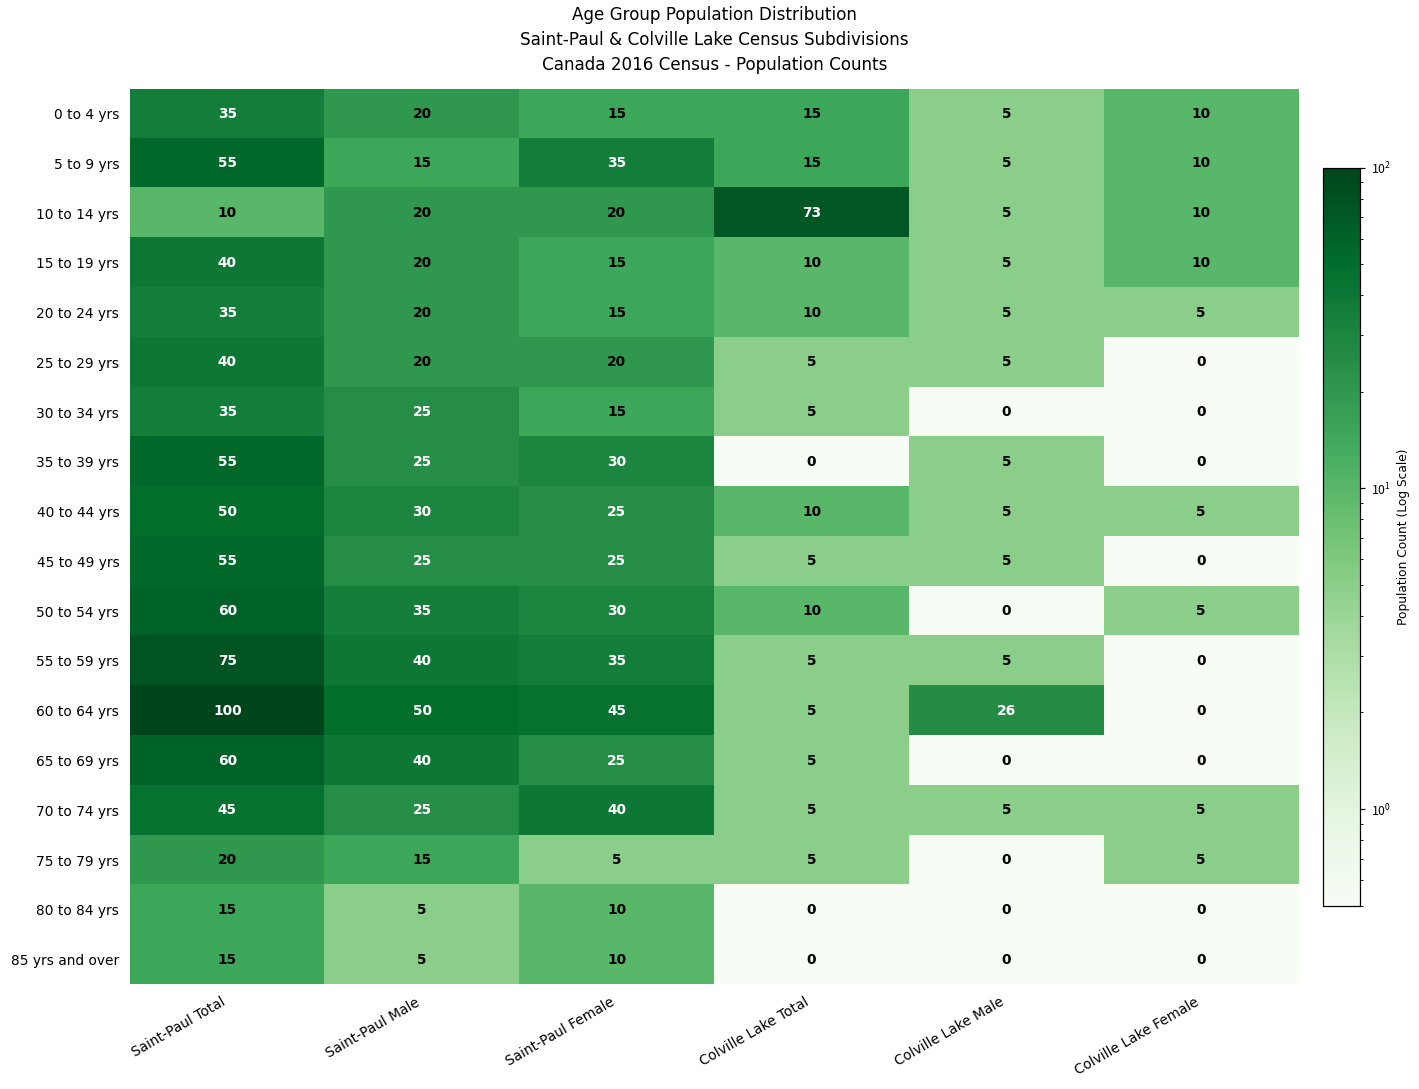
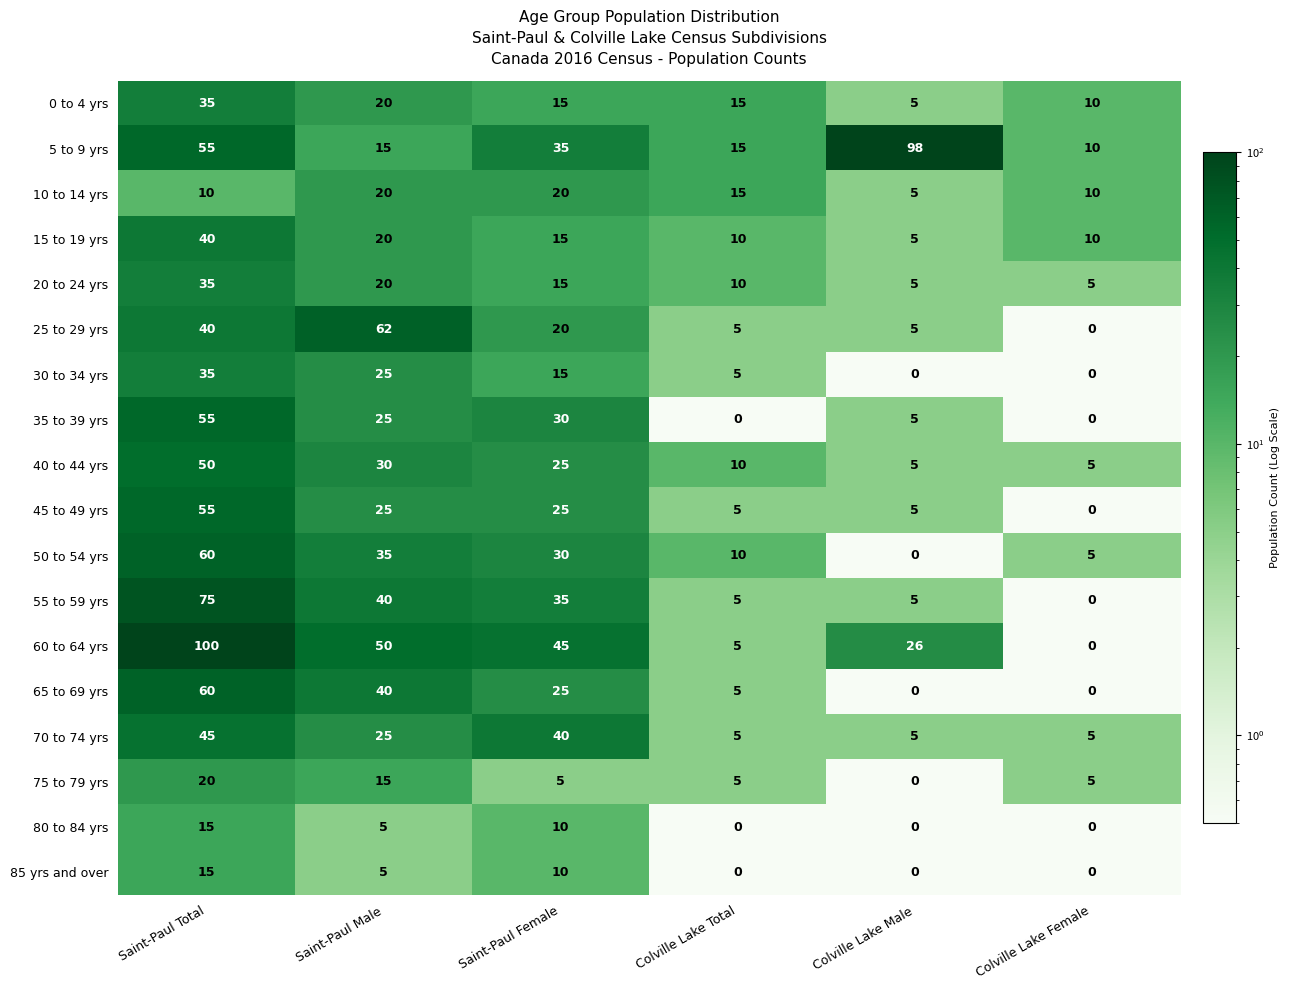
5 to 9 yrs, Colville Lake Male: 5 -> 98
10 to 14 yrs, Colville Lake Total: 73 -> 15
25 to 29 yrs, Saint-Paul Male: 20 -> 62
